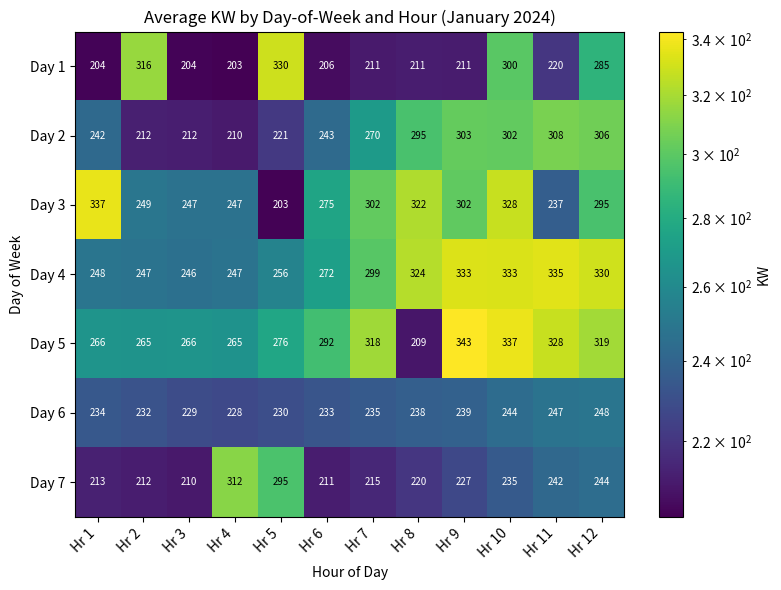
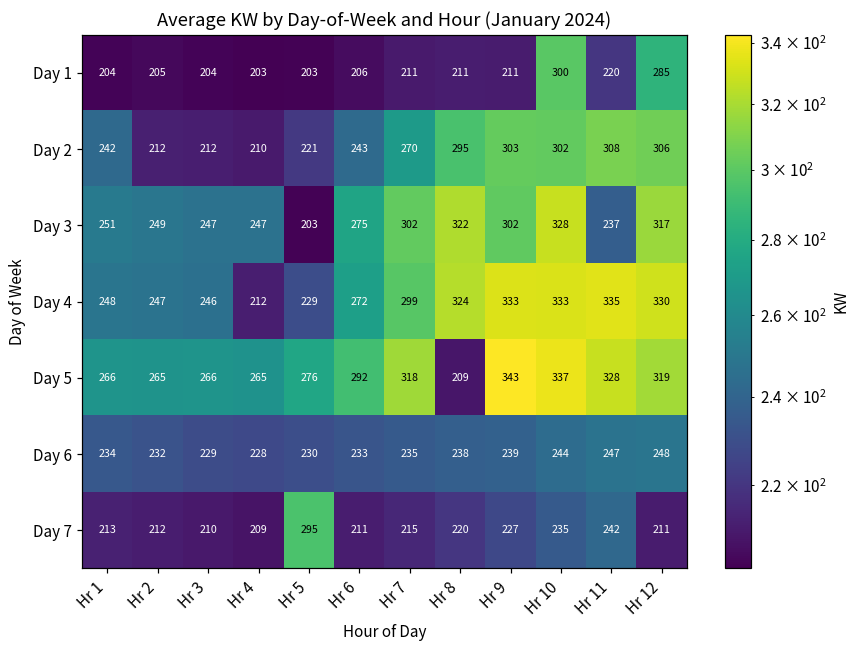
Day 1, Hr 2: 316 -> 205
Day 1, Hr 5: 330 -> 203
Day 3, Hr 1: 337 -> 251
Day 3, Hr 12: 295 -> 317
Day 4, Hr 4: 247 -> 212
Day 4, Hr 5: 256 -> 229
Day 7, Hr 4: 312 -> 209
Day 7, Hr 12: 244 -> 211
